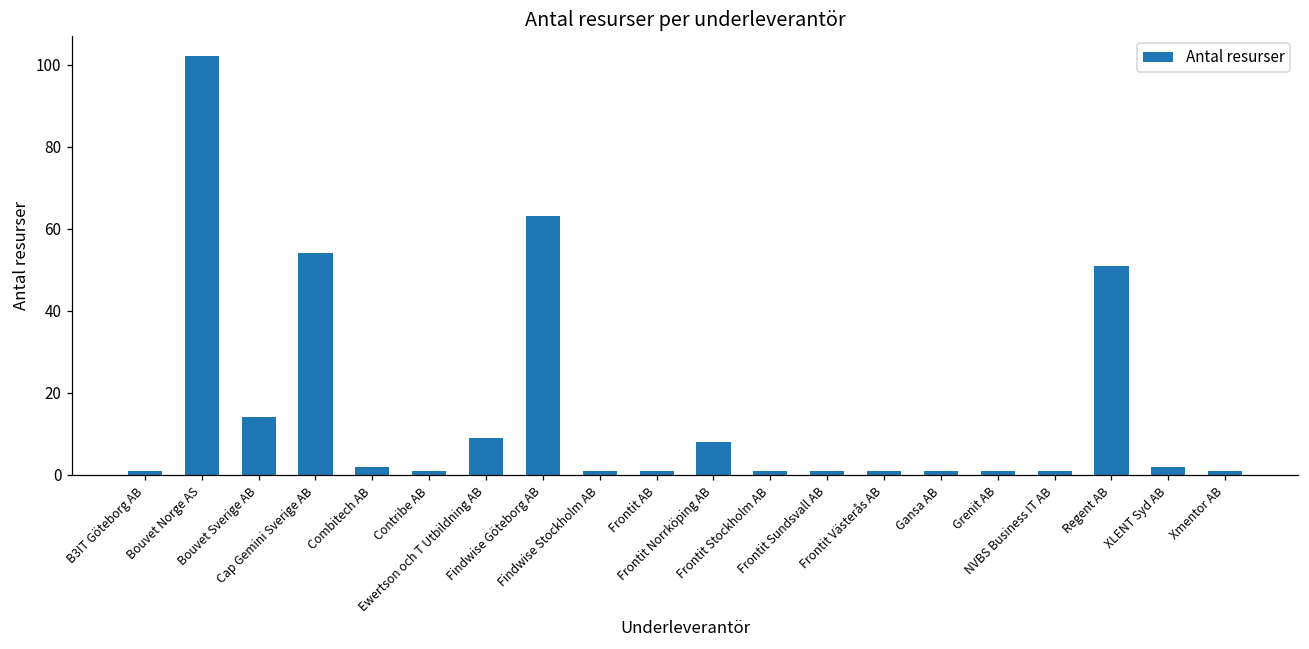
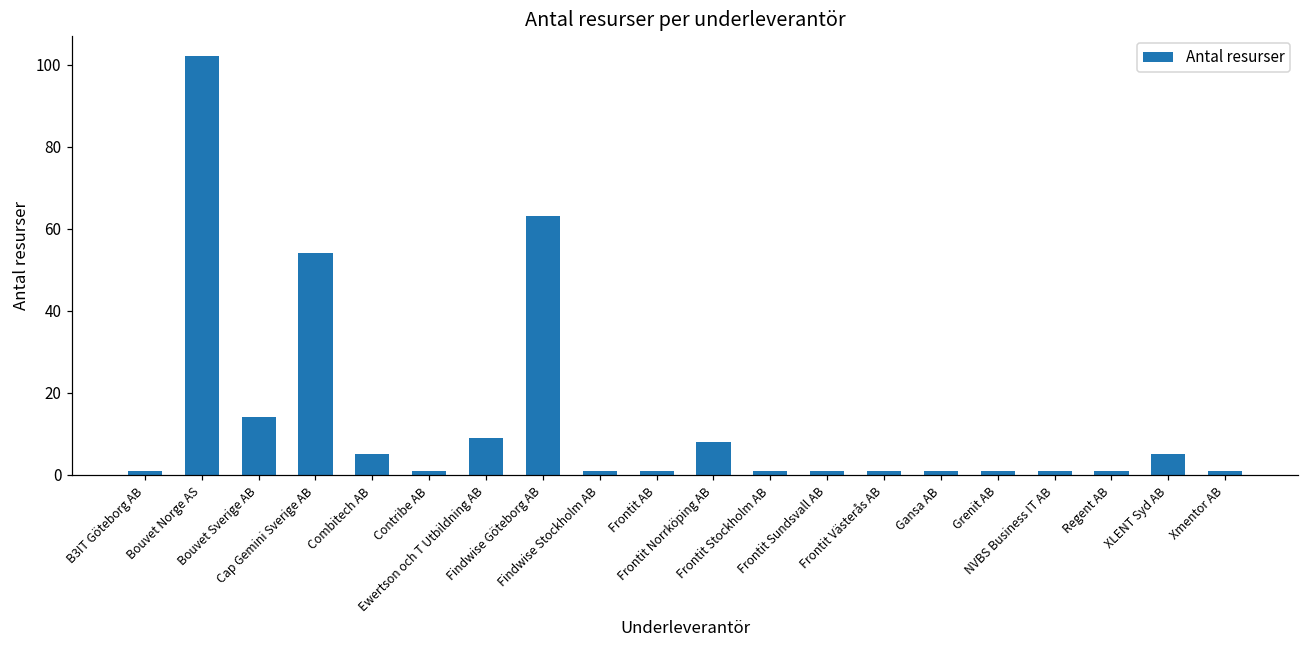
Combitech AB: 2 -> 5
Regent AB: 51 -> 1
XLENT Syd AB: 2 -> 5
